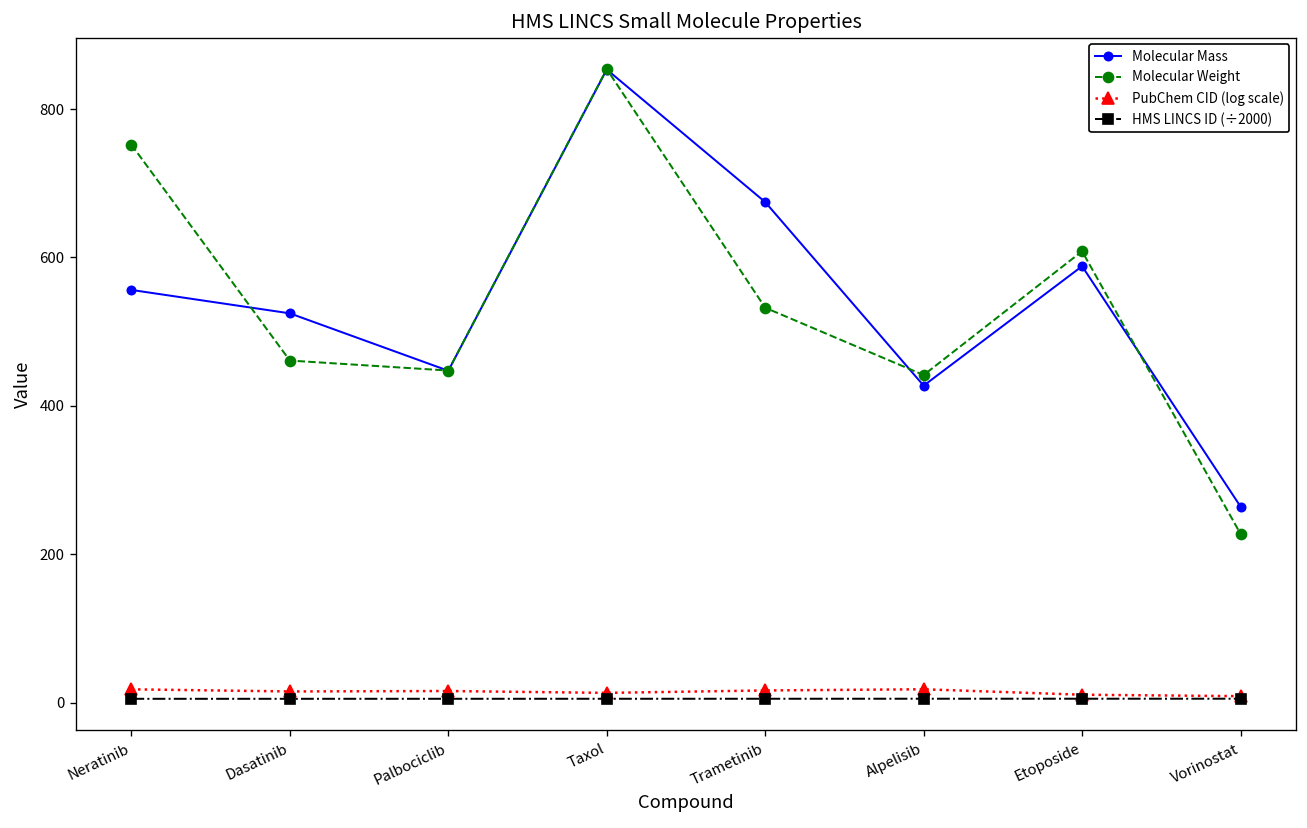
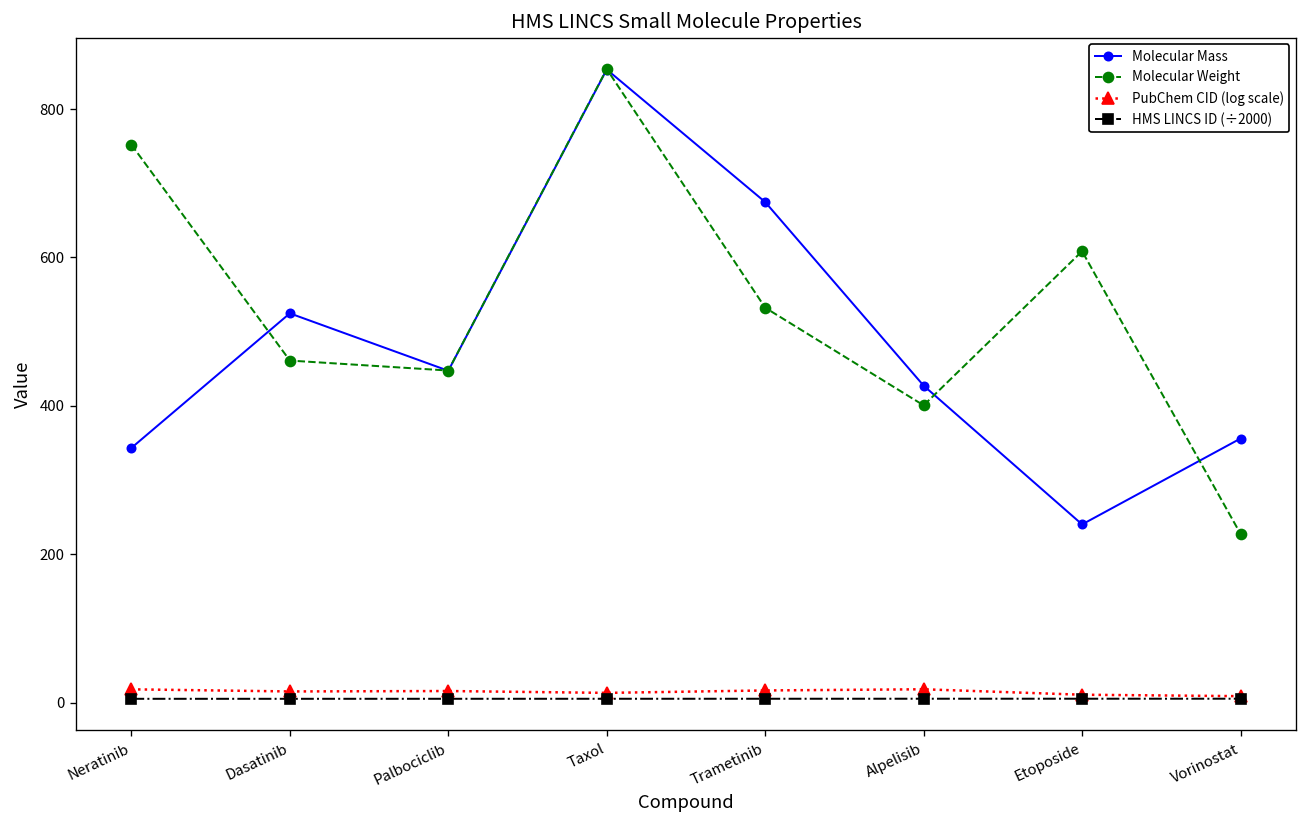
Molecular Mass, Neratinib: 560 -> 340
Molecular Weight, Alpelisib: 440 -> 400
Molecular Mass, Etoposide: 590 -> 240
Molecular Mass, Vorinostat: 260 -> 360
